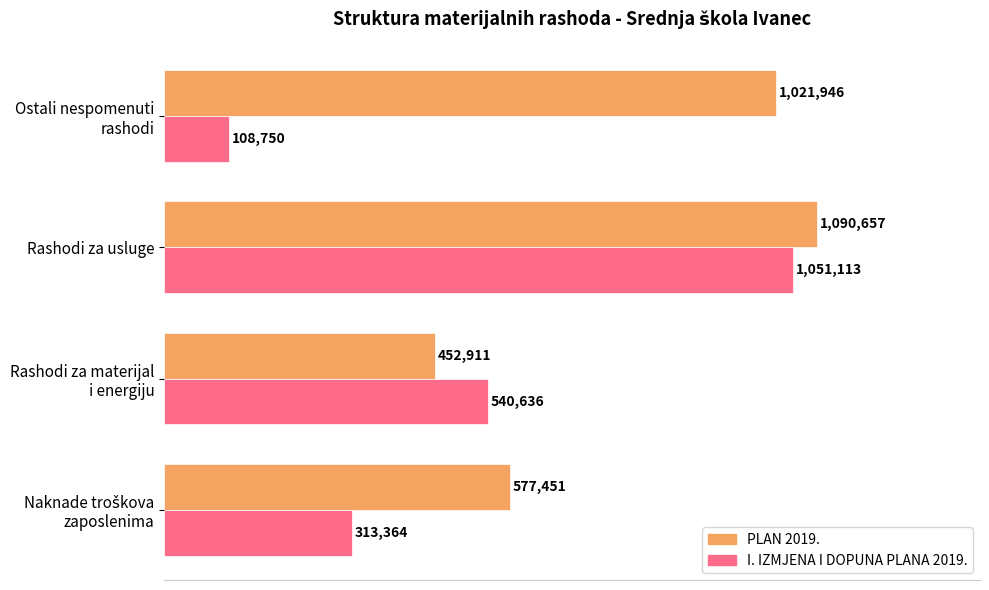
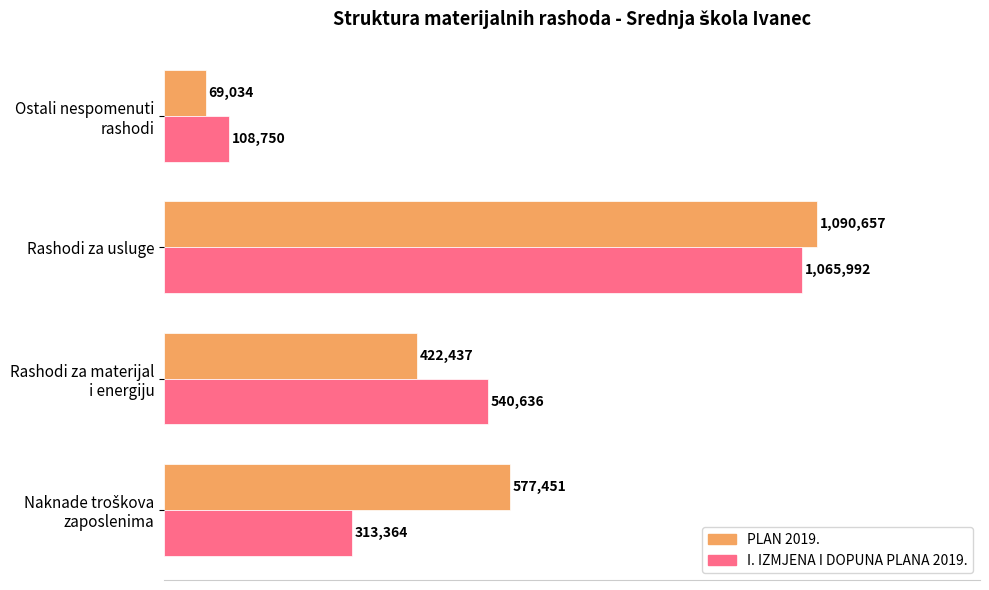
PLAN 2019., Ostali nespomenuti rashodi: 1,021,946 -> 69,034
I. IZMJENA I DOPUNA PLANA 2019., Rashodi za usluge: 1,051,113 -> 1,065,992
PLAN 2019., Rashodi za materijal i energiju: 452,911 -> 422,437
